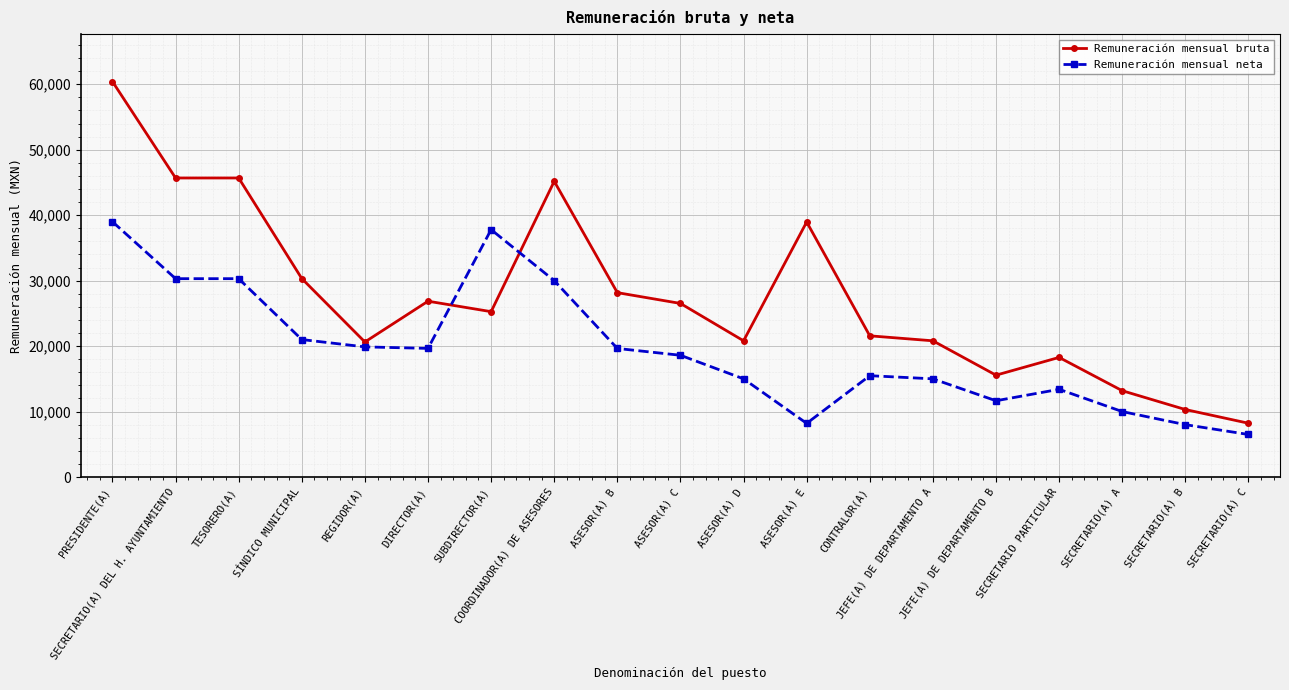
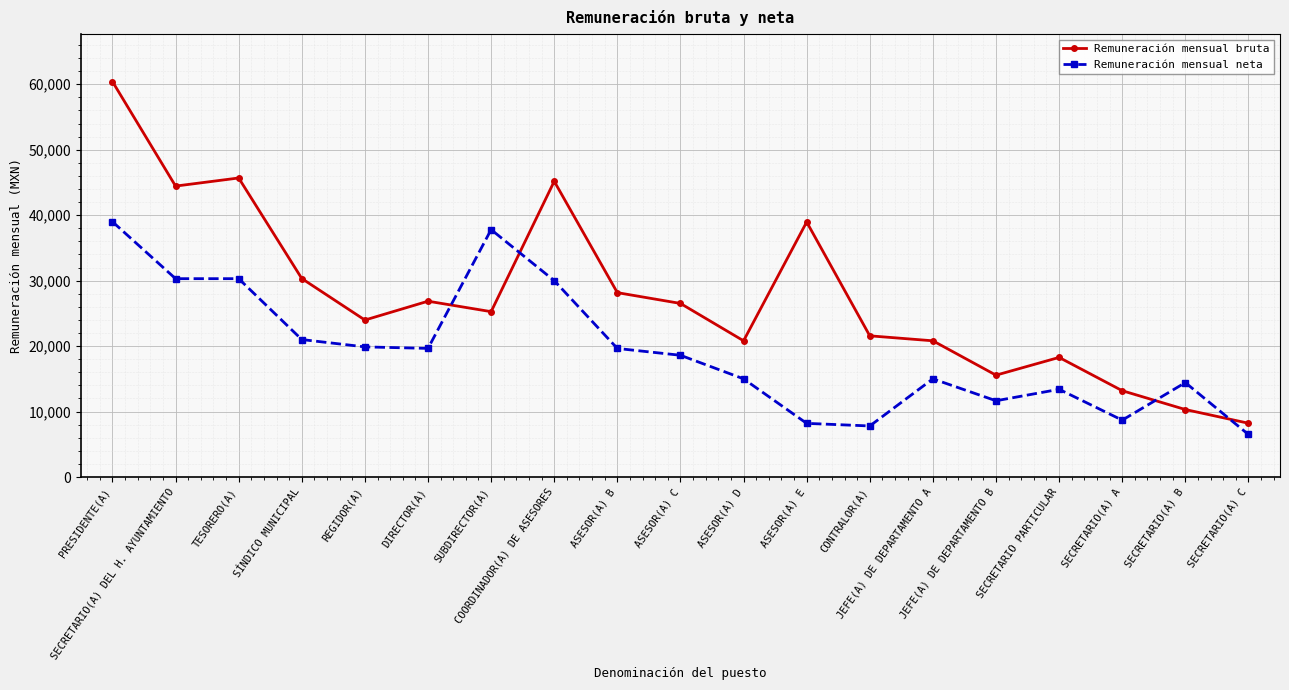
Remuneración mensual bruta, SECRETARIO(A) DEL H. AYUNTAMIENTO: 46,000 -> 44,000
Remuneración mensual bruta, REGIDOR(A): 21,000 -> 24,000
Remuneración mensual neta, CONTRALOR(A): 15,000 -> 8,000
Remuneración mensual neta, SECRETARIO(A) A: 10,000 -> 9,000
Remuneración mensual neta, SECRETARIO(A) B: 8,000 -> 14,000
